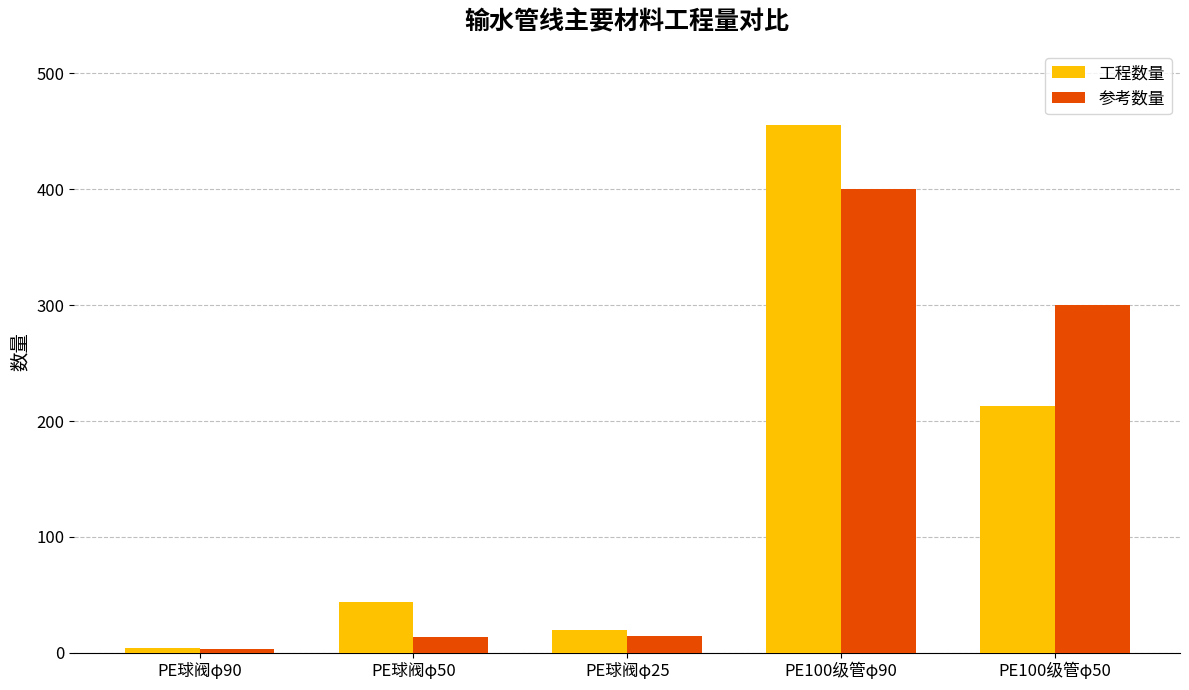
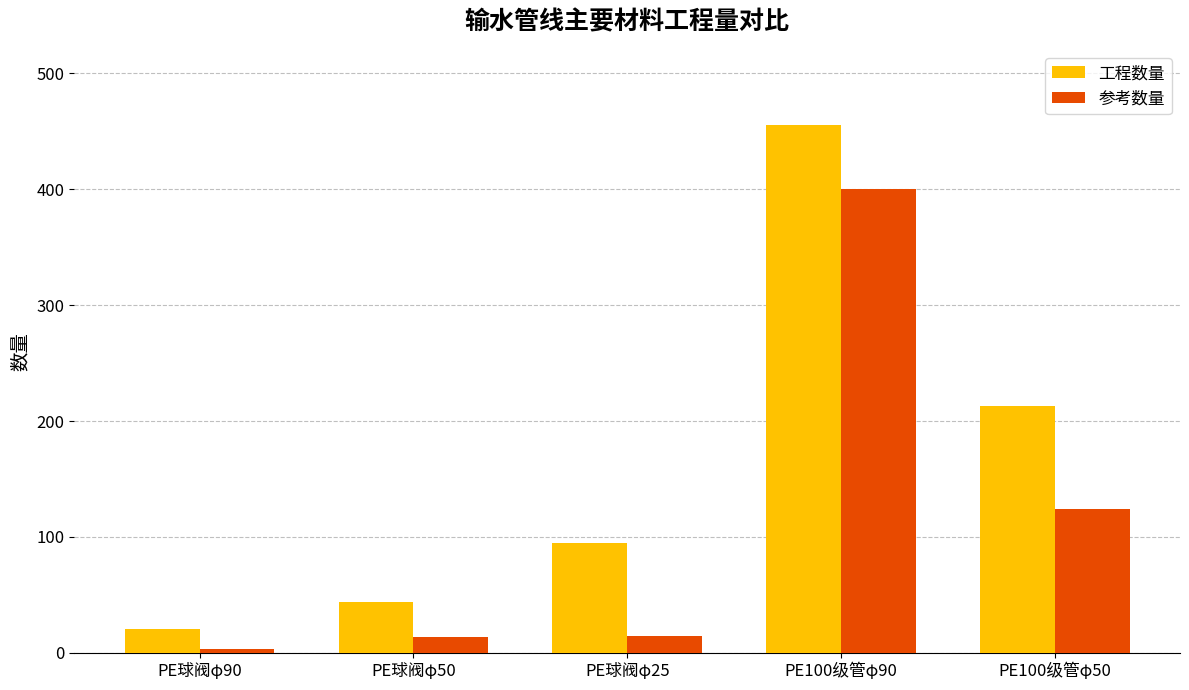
工程数量, PE球阀φ90: 4 -> 21
工程数量, PE球阀φ25: 20 -> 95
参考数量, PE100级管φ50: 300 -> 124
